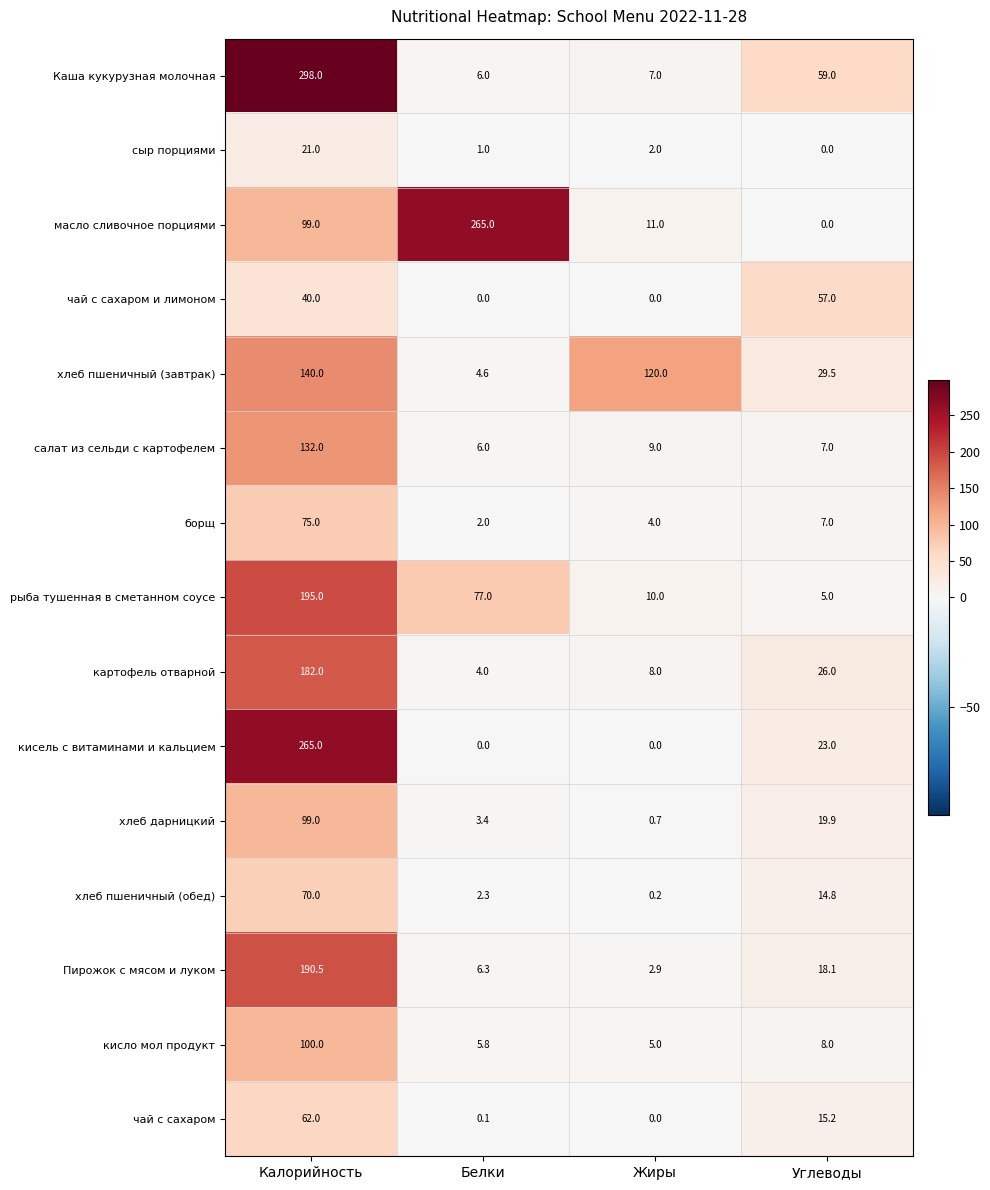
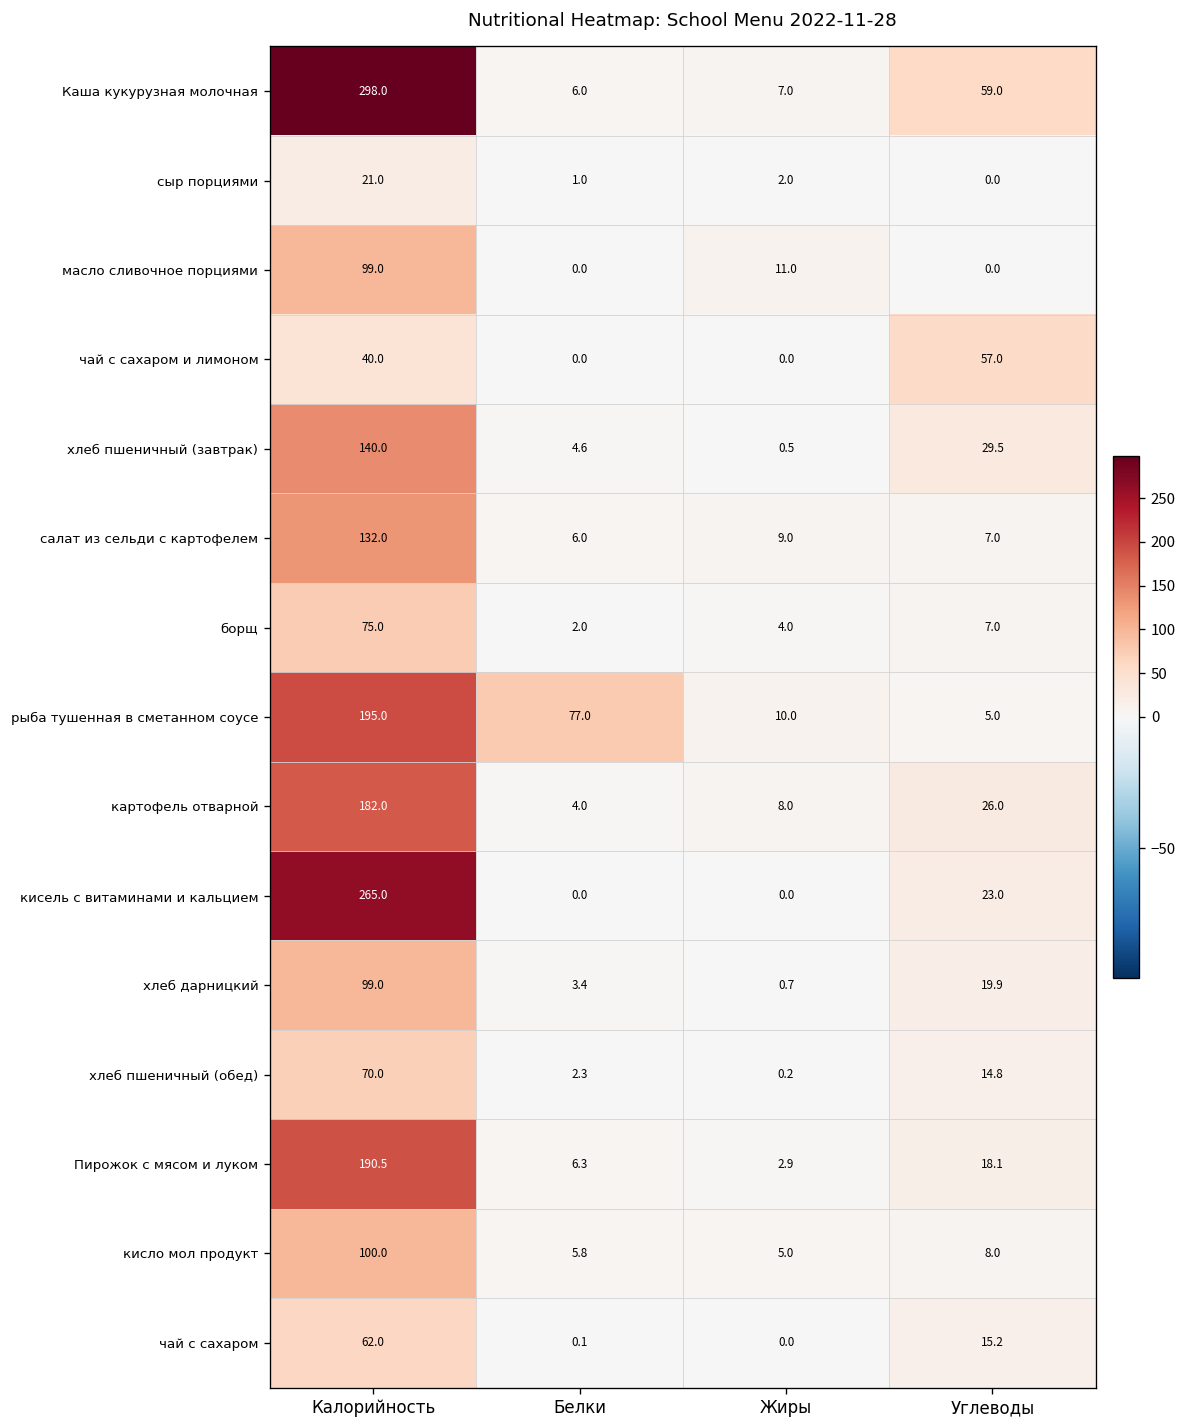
масло сливочное порциями, Белки: 265.0 -> 0.0
хлеб пшеничный (завтрак), Жиры: 120.0 -> 0.5
